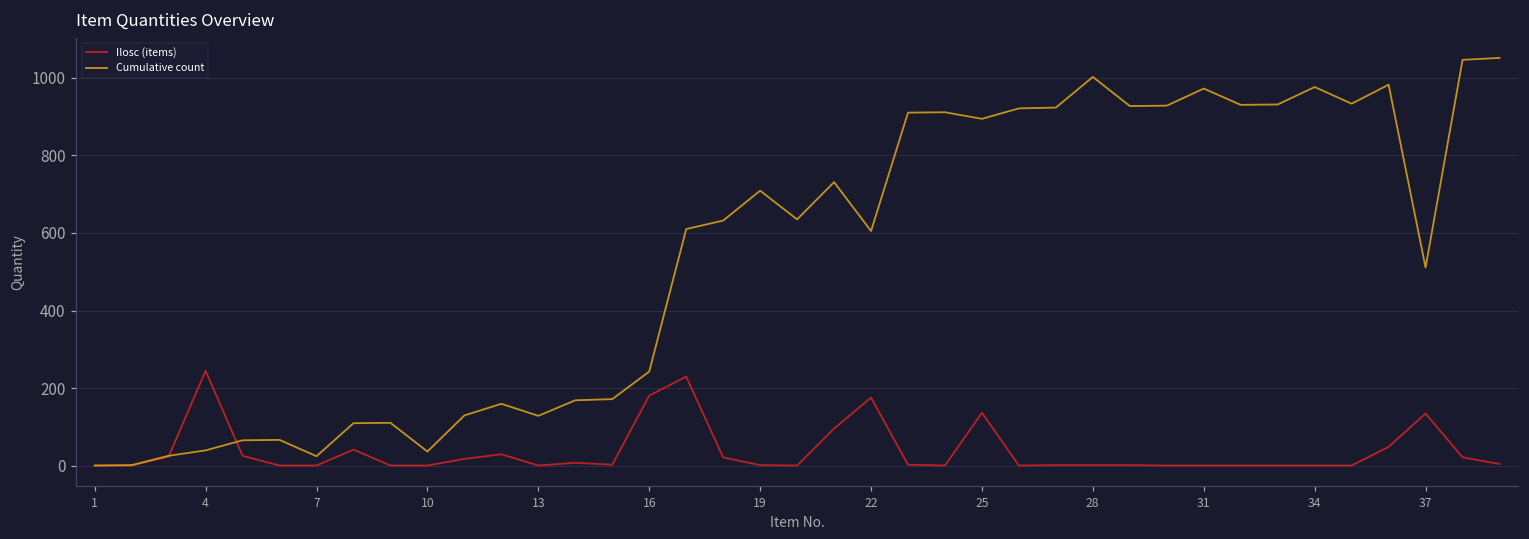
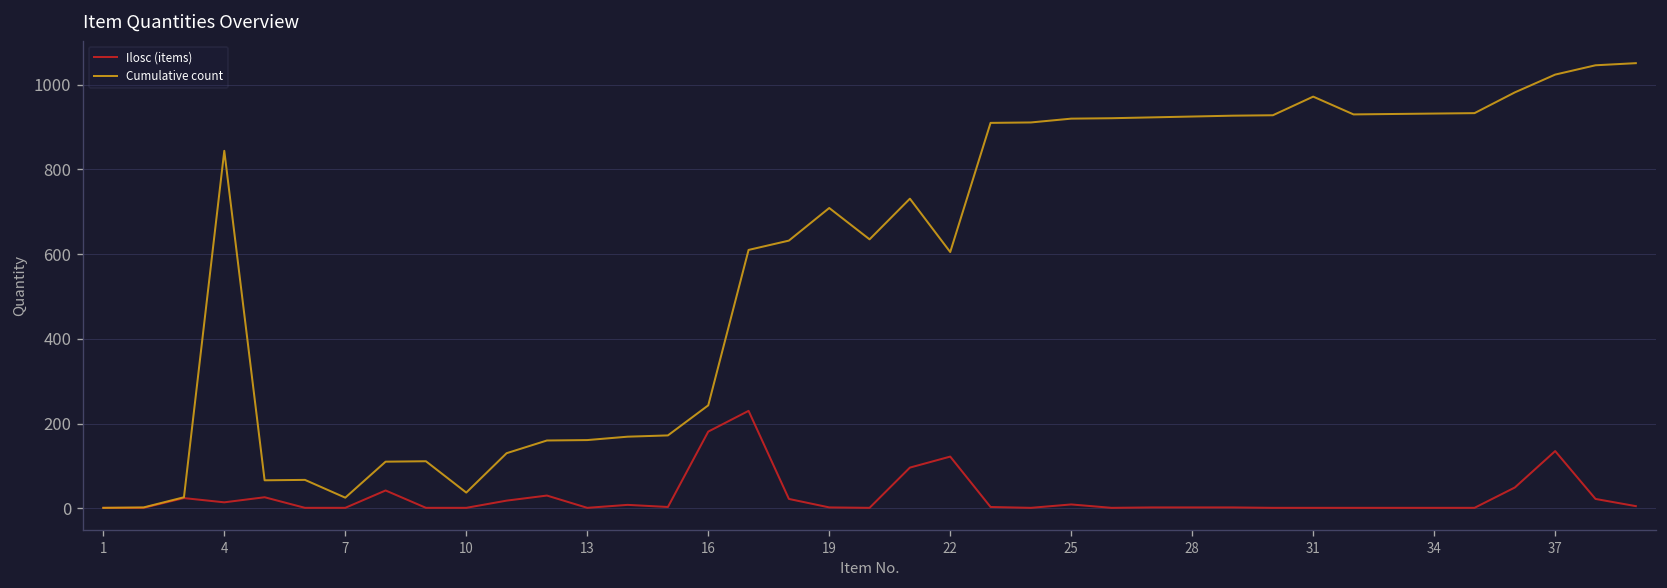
Ilosc (items), 4: 250 -> 10
Cumulative count, 4: 40 -> 840
Cumulative count, 13: 130 -> 160
Ilosc (items), 22: 180 -> 120
Ilosc (items), 25: 140 -> 10
Cumulative count, 25: 890 -> 920
Cumulative count, 28: 1000 -> 930
Cumulative count, 34: 980 -> 930
Cumulative count, 37: 510 -> 1020
